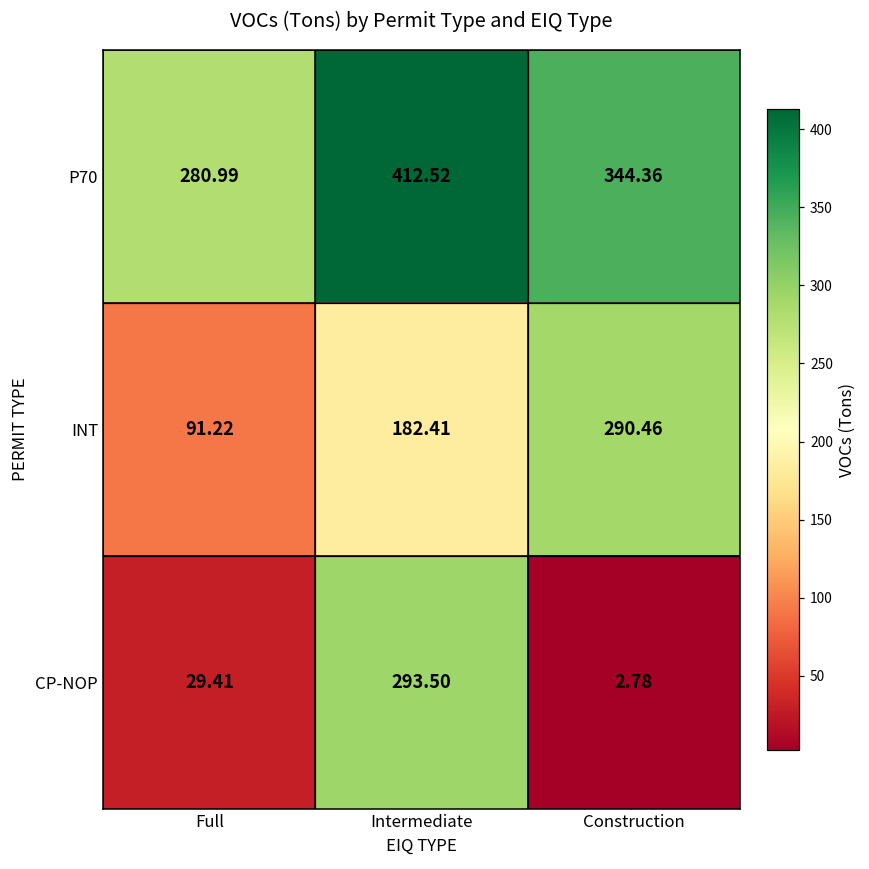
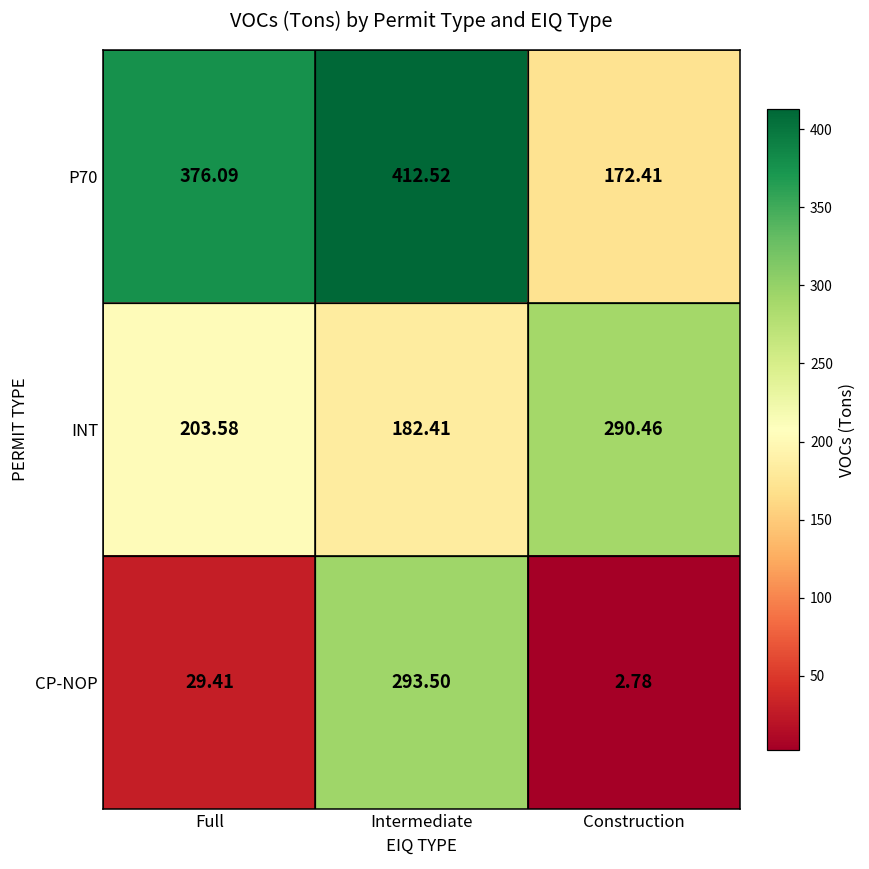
P70, Full: 280.99 -> 376.09
P70, Construction: 344.36 -> 172.41
INT, Full: 91.22 -> 203.58
